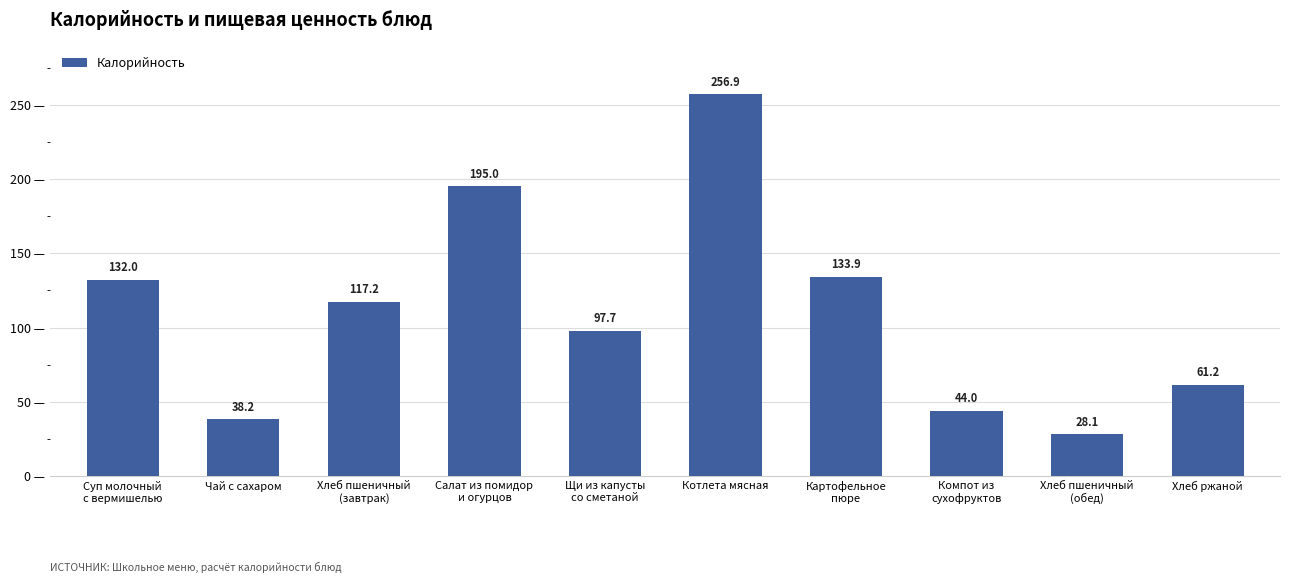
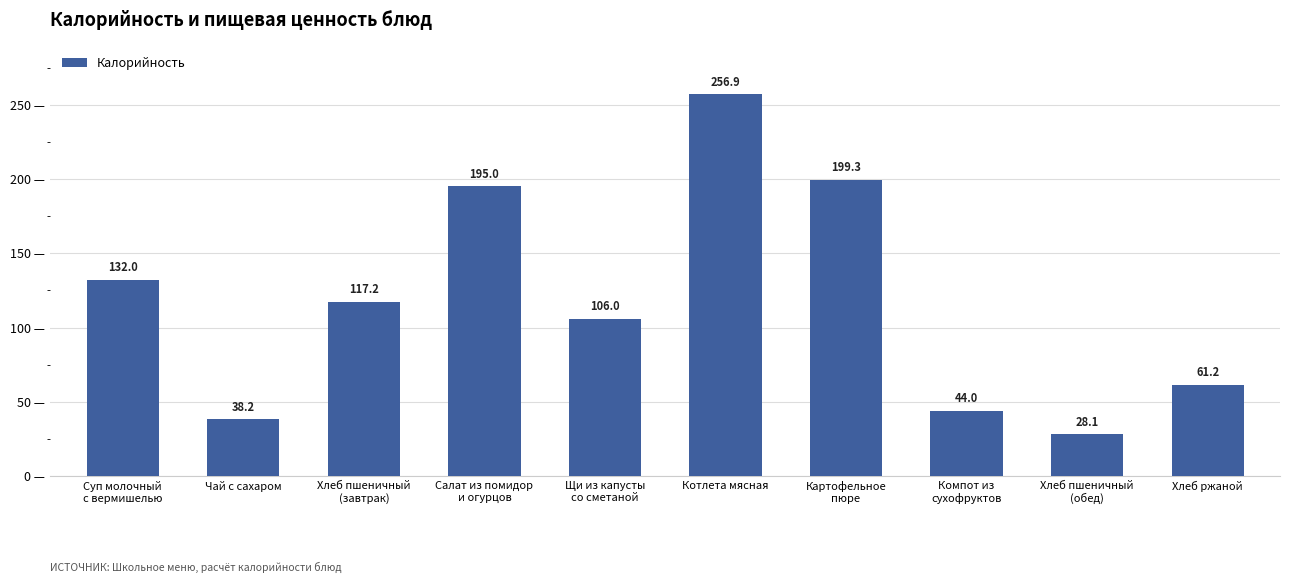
Щи из капусты со сметаной: 97.7 -> 106.0
Картофельное пюре: 133.9 -> 199.3
